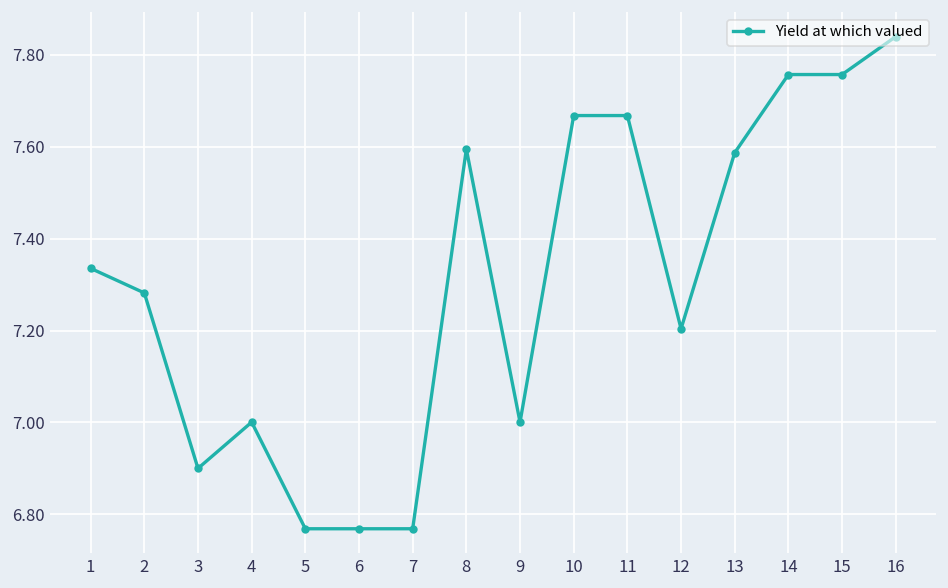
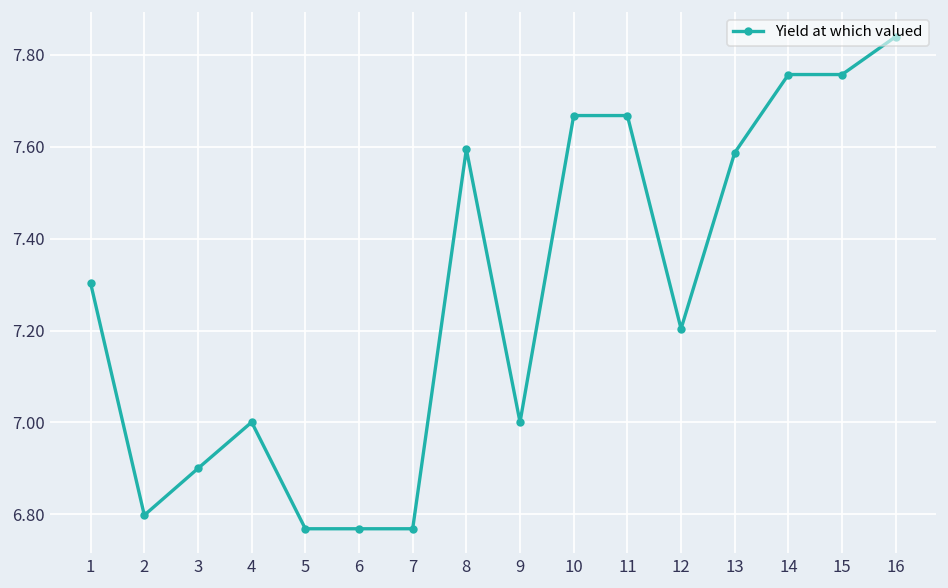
1: 7.34 -> 7.30
2: 7.28 -> 6.80
